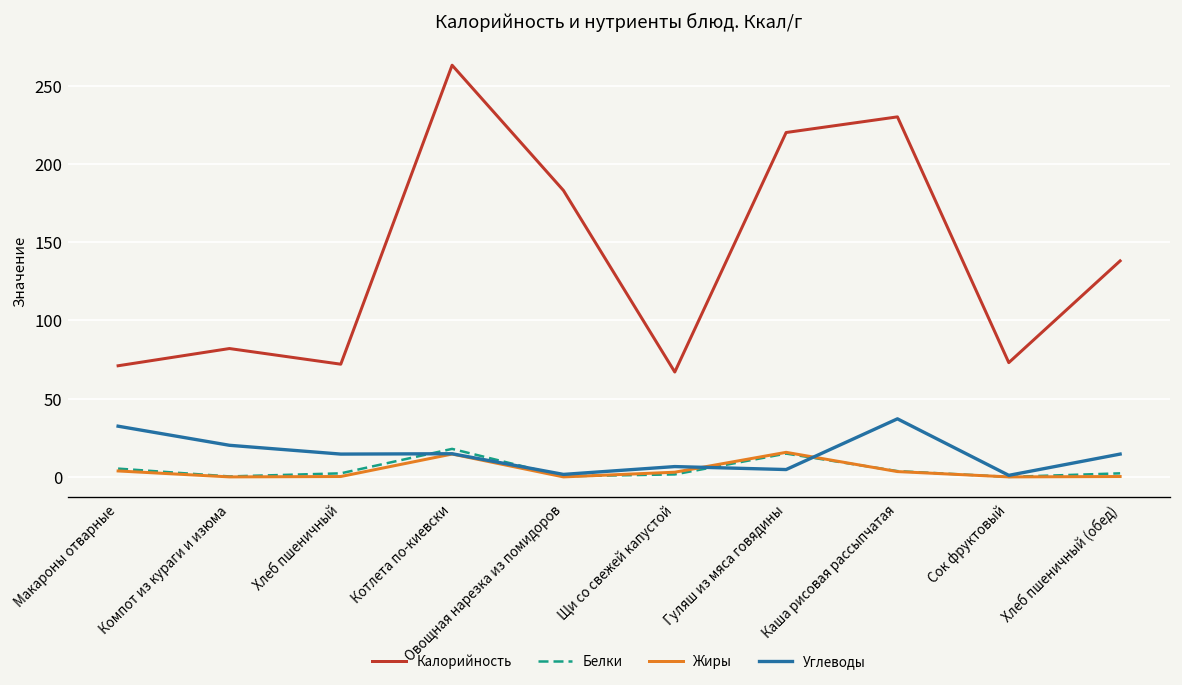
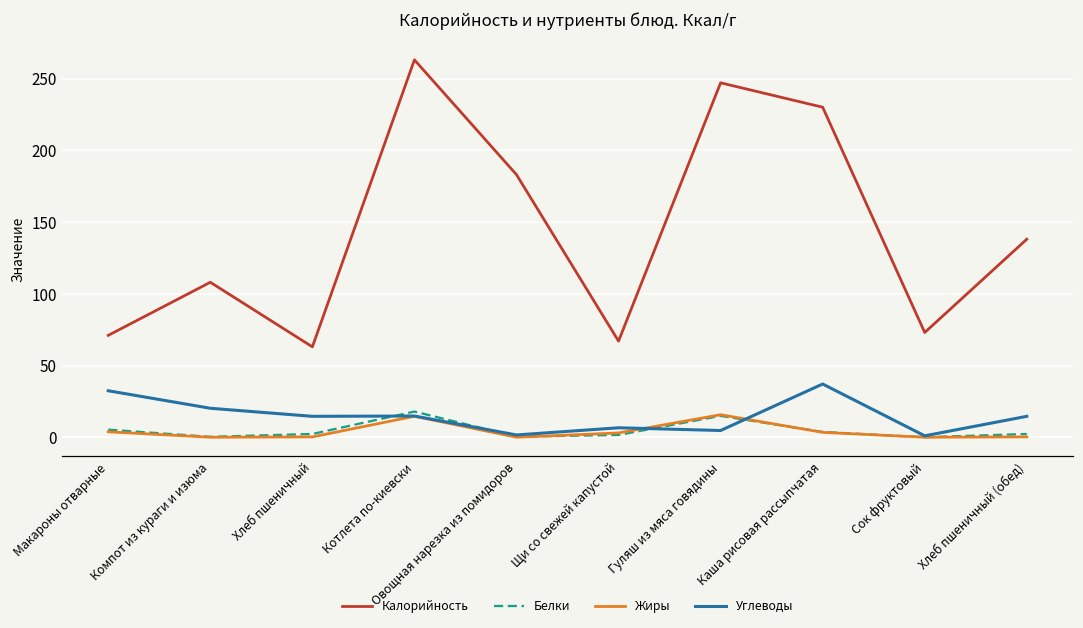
Калорийность, Компот из кураги и изюма: 82 -> 108
Калорийность, Хлеб пшеничный: 72 -> 63
Калорийность, Гуляш из мяса говядины: 220 -> 247
